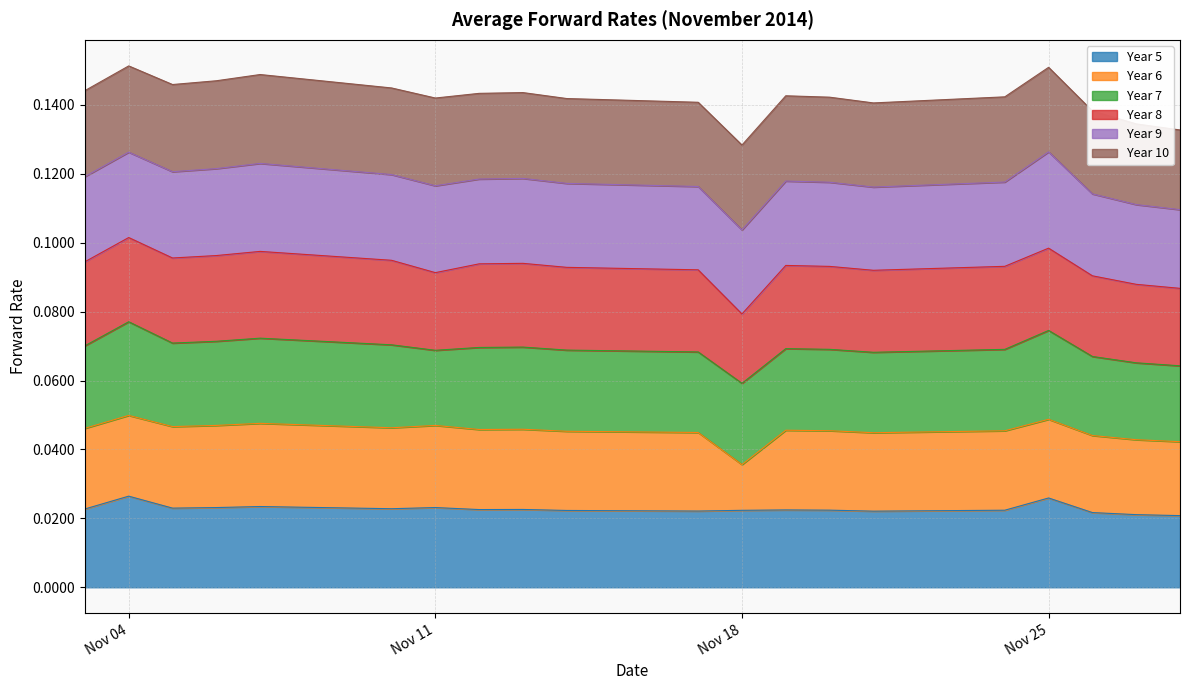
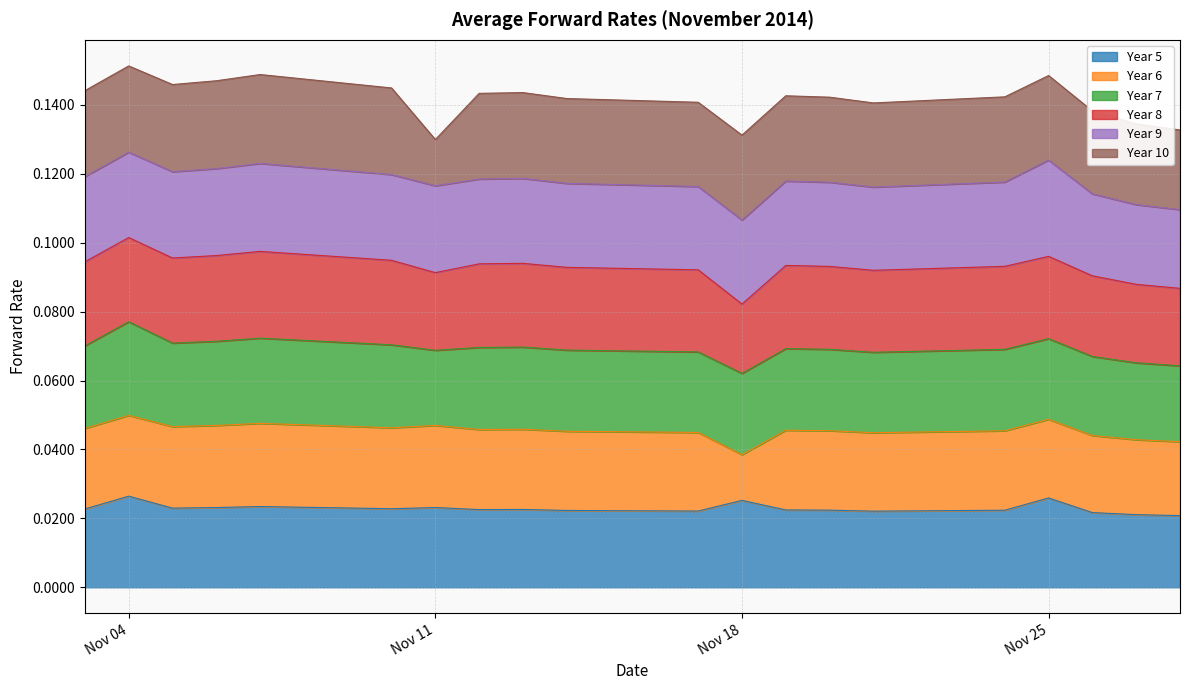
Year 10, Nov 11: 0.025 -> 0.013
Year 5, Nov 18: 0.022 -> 0.025
Year 7, Nov 25: 0.026 -> 0.023
